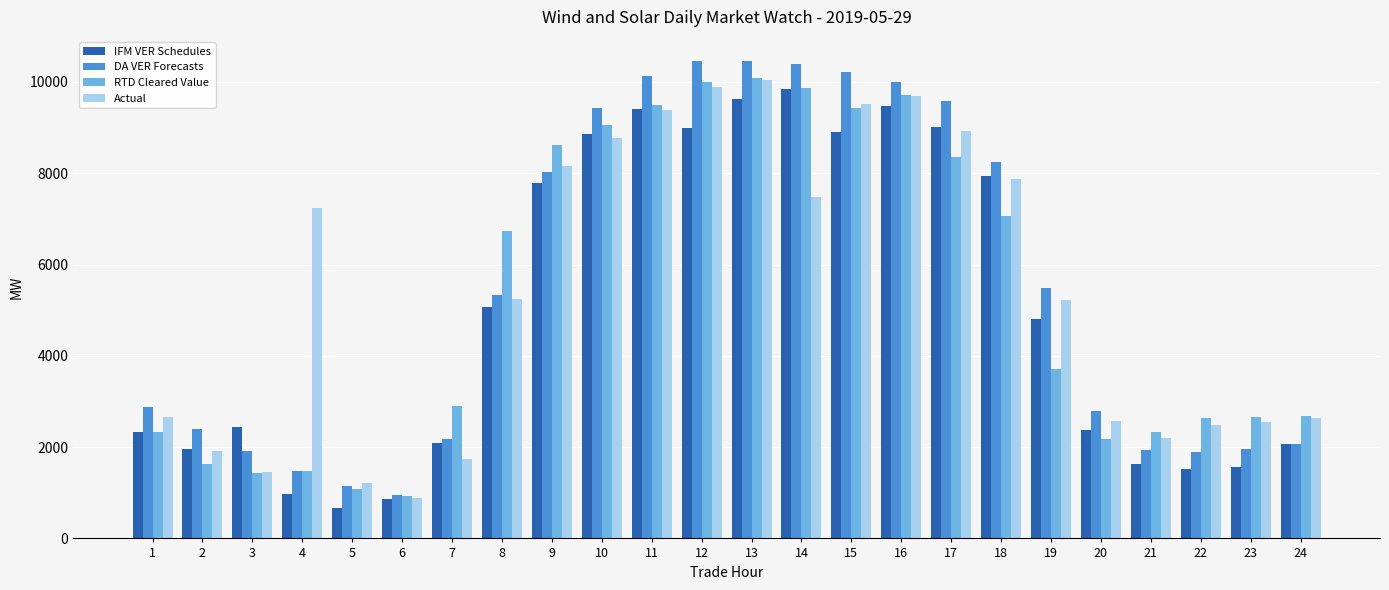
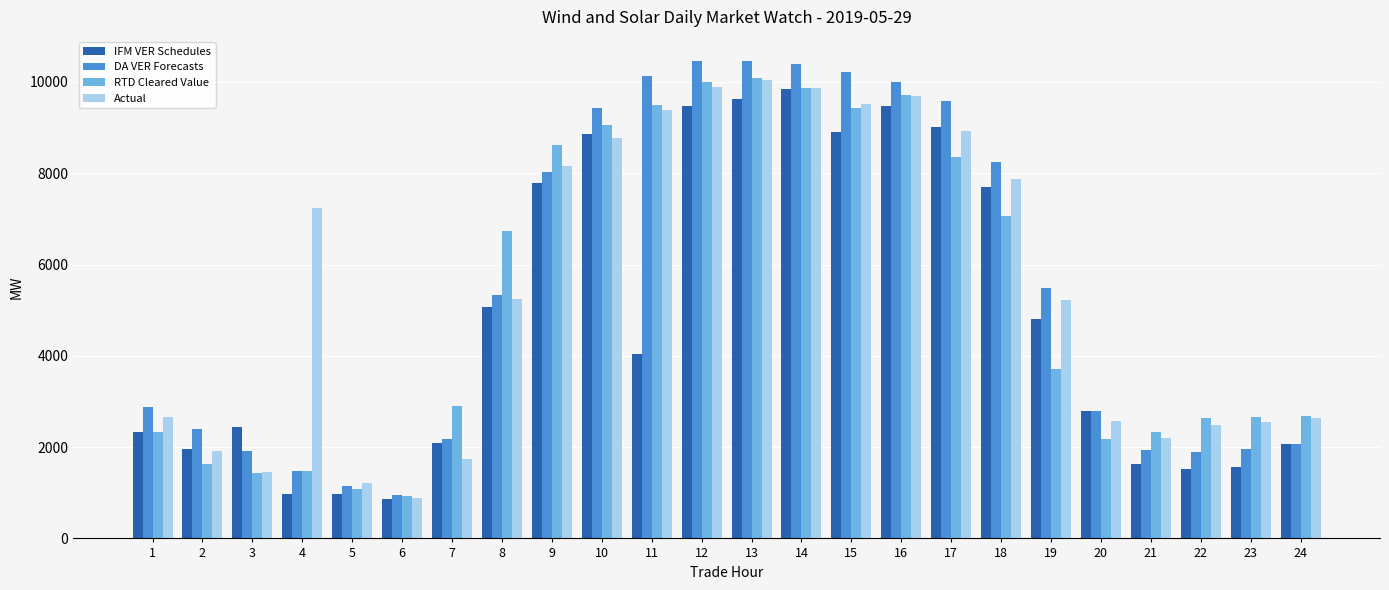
IFM VER Schedules, 5: 700 -> 1000
IFM VER Schedules, 11: 9400 -> 4000
IFM VER Schedules, 12: 9000 -> 9500
Actual, 14: 7500 -> 9900
IFM VER Schedules, 18: 7900 -> 7700
IFM VER Schedules, 20: 2400 -> 2800
